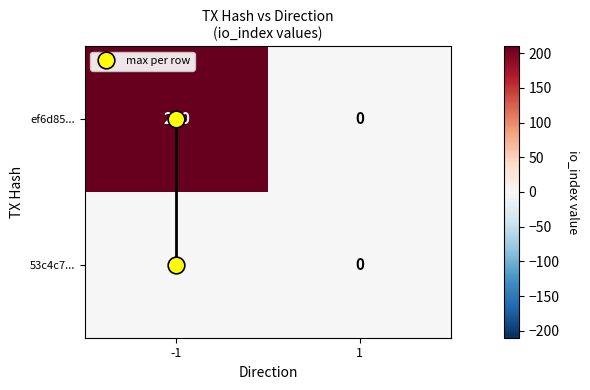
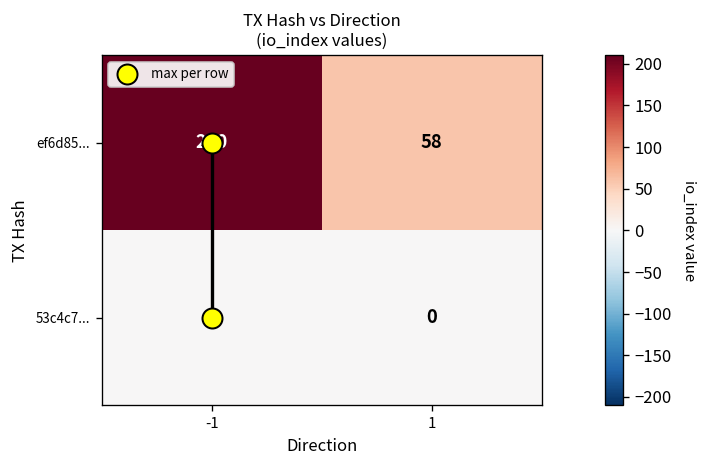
ef6d85..., 1: 0 -> 58
